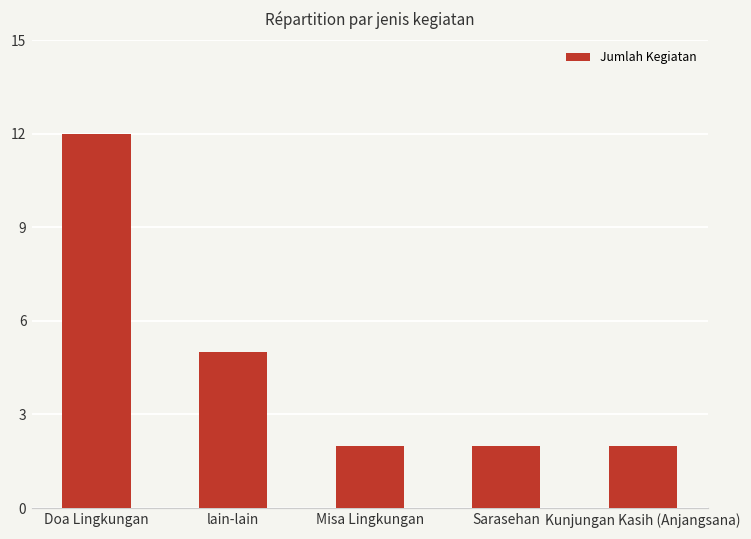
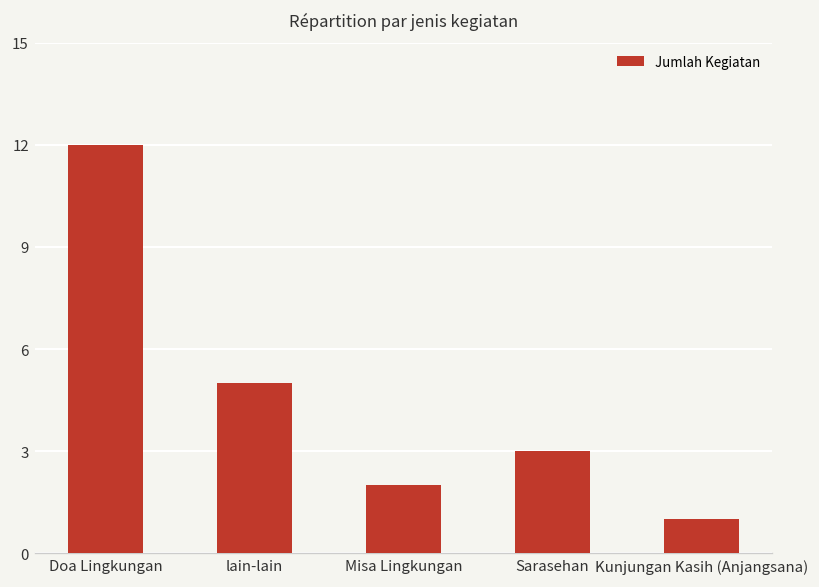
Sarasehan: 2 -> 3
Kunjungan Kasih (Anjangsana): 2 -> 1
